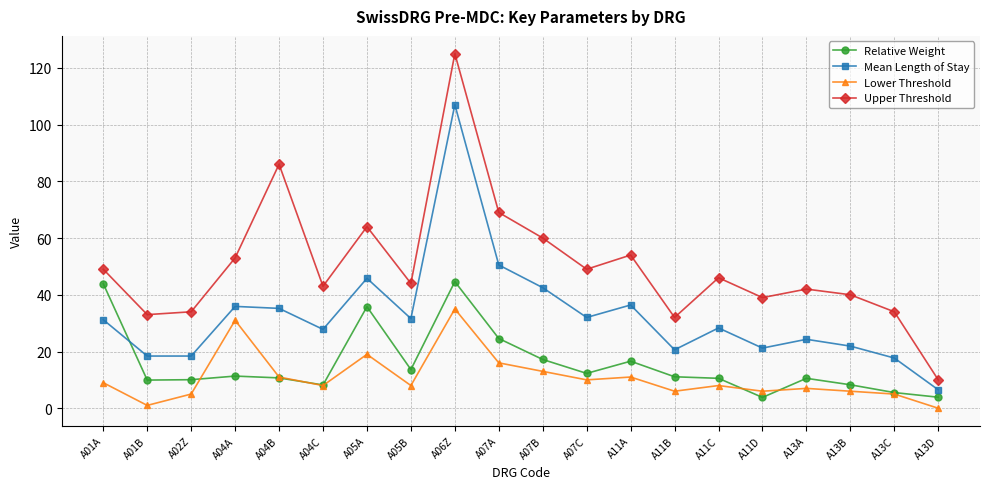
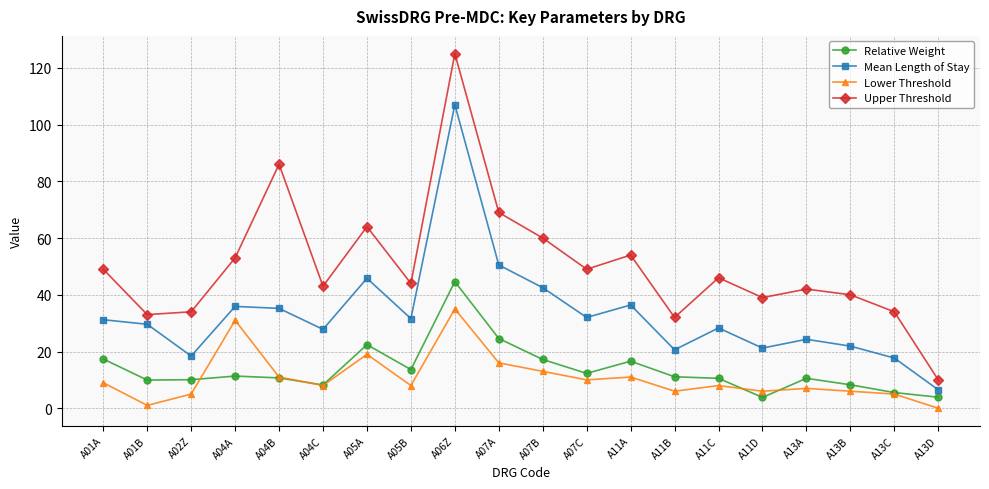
Relative Weight, A01A: 44 -> 17
Mean Length of Stay, A01B: 18 -> 30
Relative Weight, A05A: 36 -> 22
